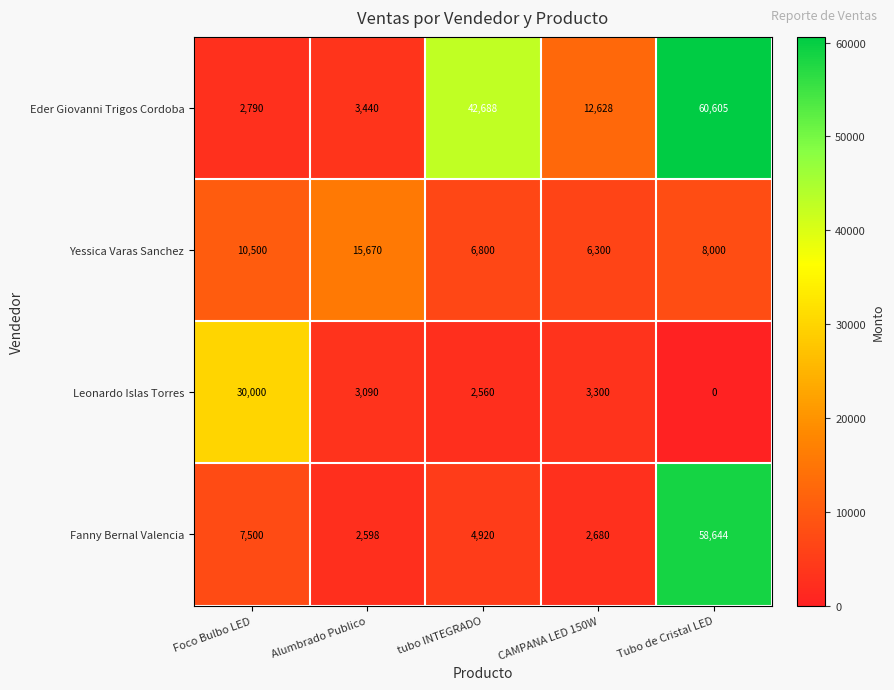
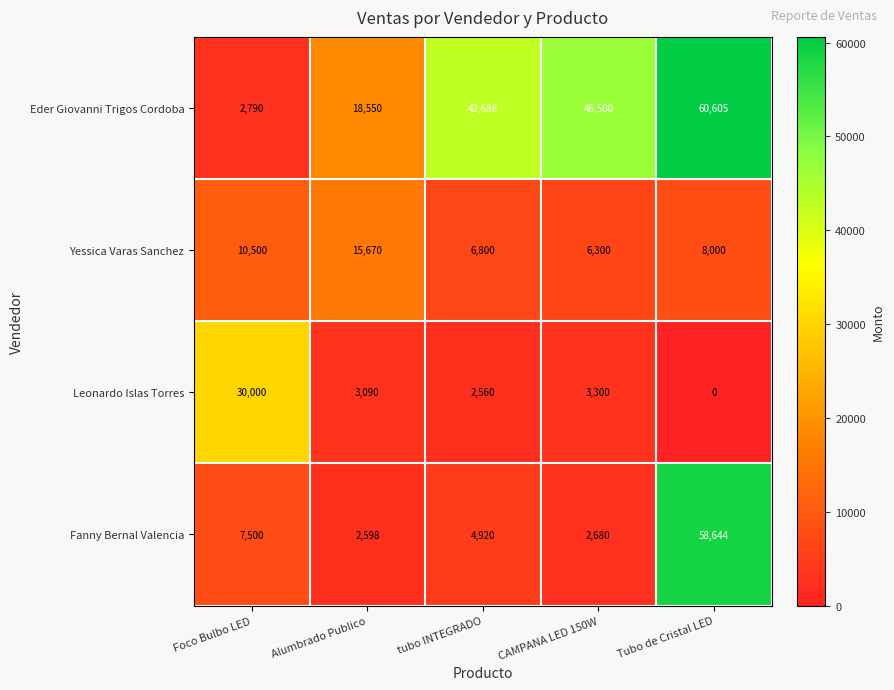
Eder Giovanni Trigos Cordoba, Alumbrado Publico: 3,440 -> 18,550
Eder Giovanni Trigos Cordoba, CAMPANA LED 150W: 12,628 -> 46,500
